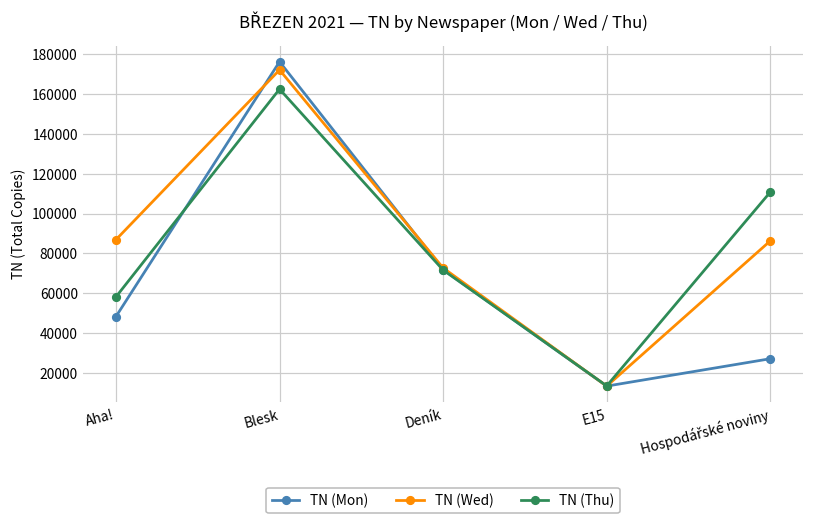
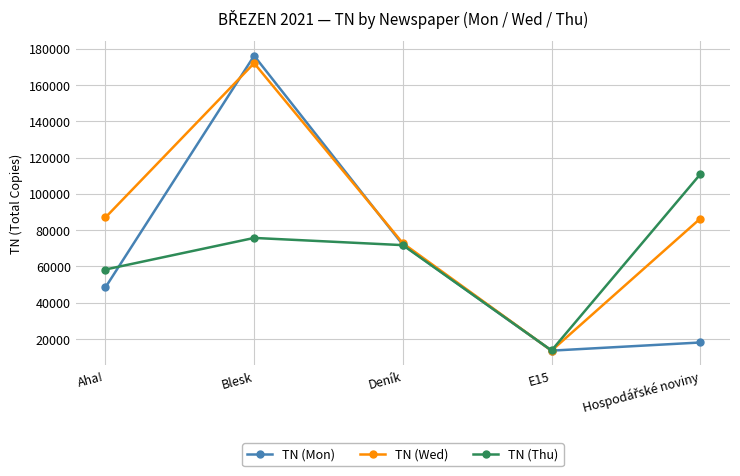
TN (Thu), Blesk: 162000 -> 76000
TN (Mon), Hospodářské noviny: 27000 -> 18000
